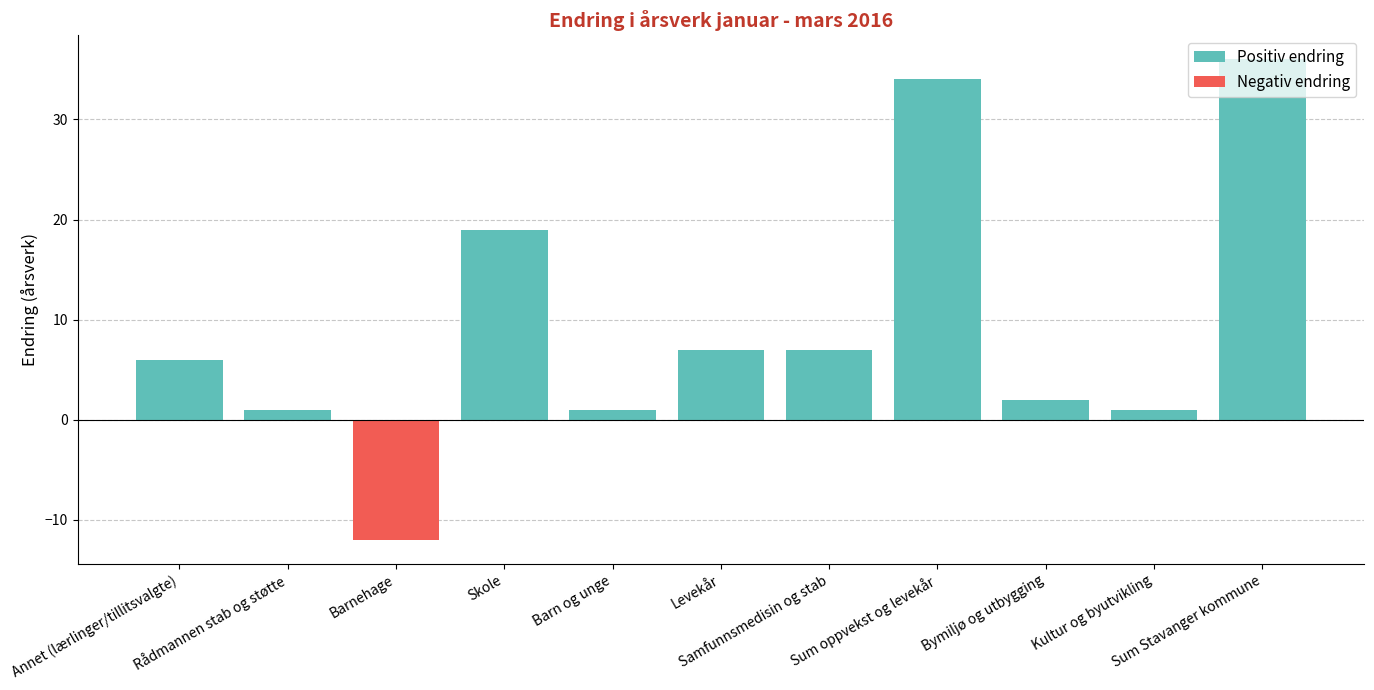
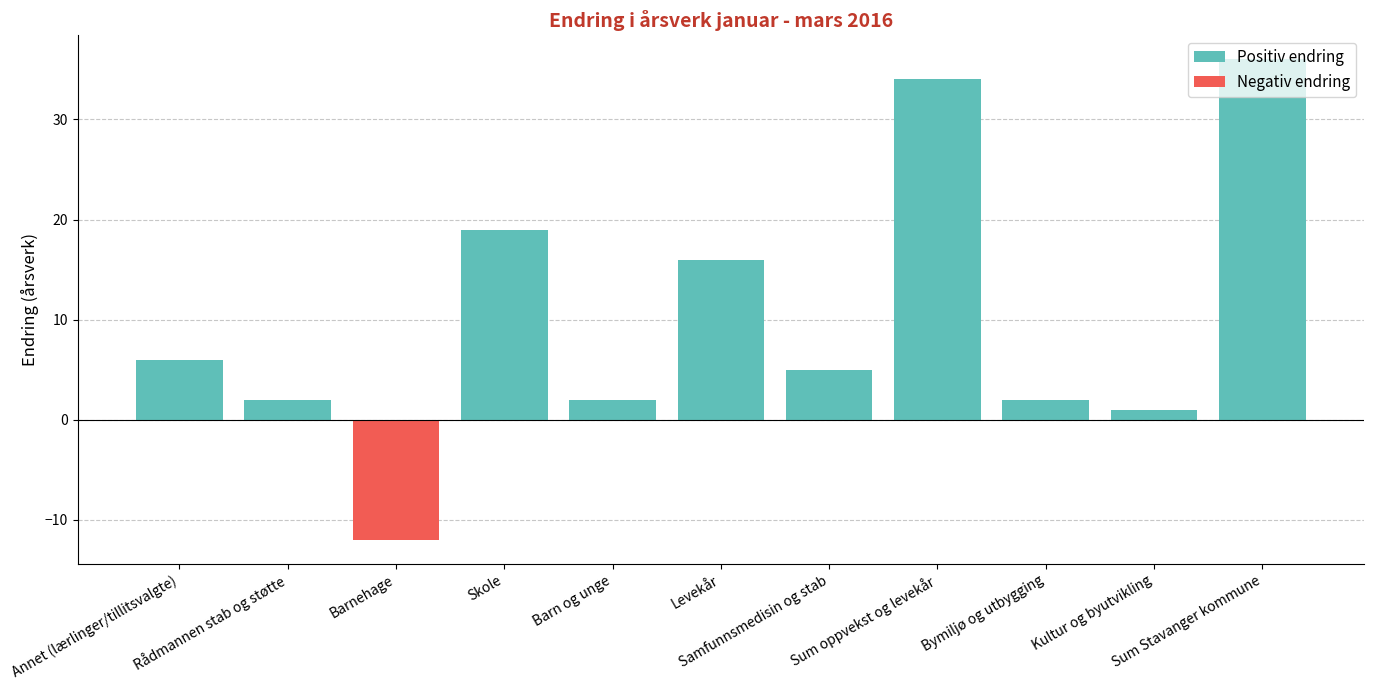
Positiv endring, Rådmannen stab og støtte: 1 -> 2
Positiv endring, Barn og unge: 1 -> 2
Positiv endring, Levekår: 7 -> 16
Positiv endring, Samfunnsmedisin og stab: 7 -> 5
